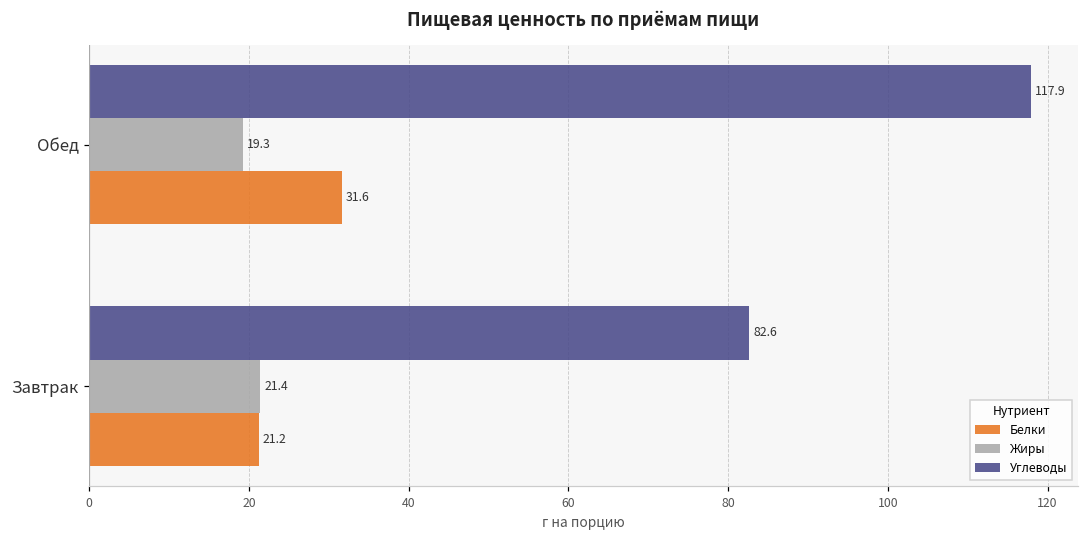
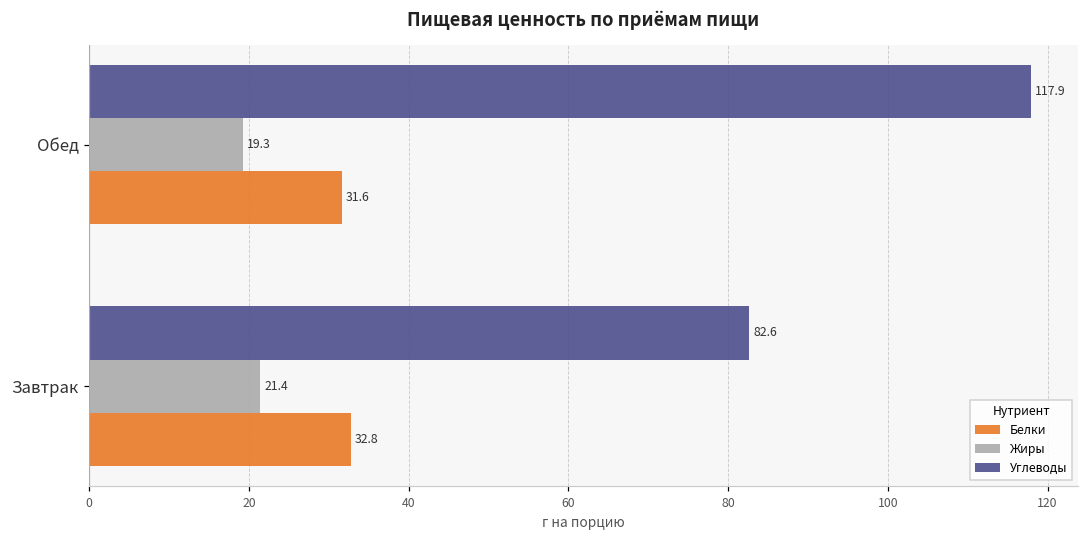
Белки, Завтрак: 21.2 -> 32.8
